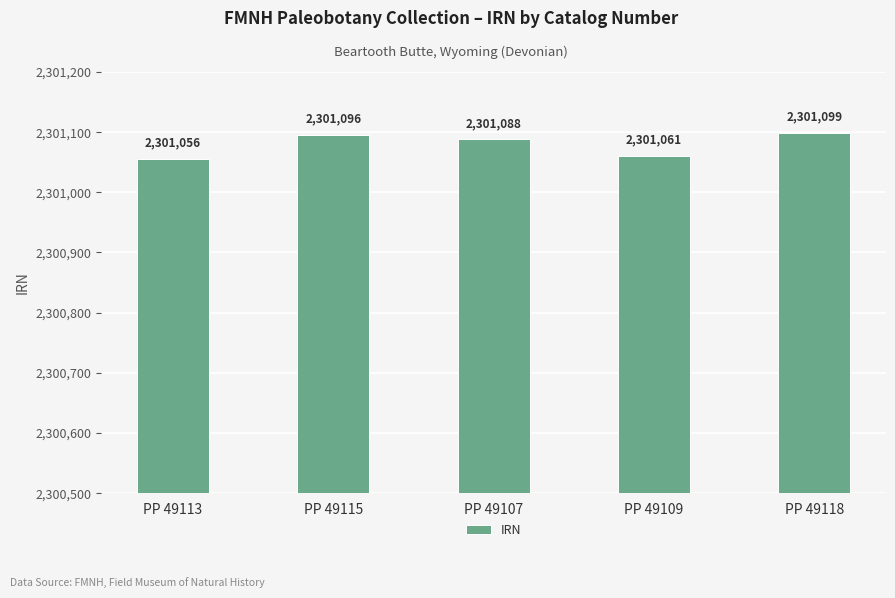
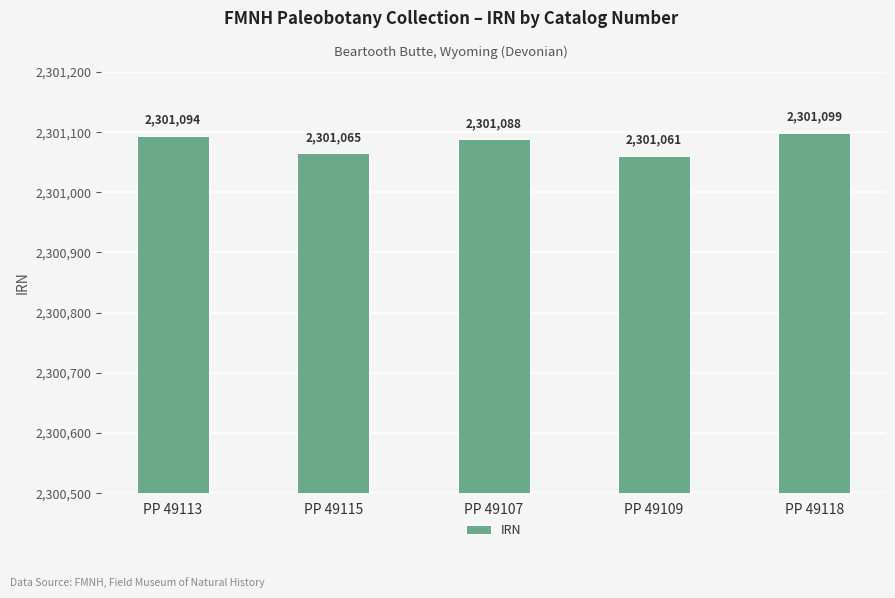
PP 49113: 2,301,056 -> 2,301,094
PP 49115: 2,301,096 -> 2,301,065
